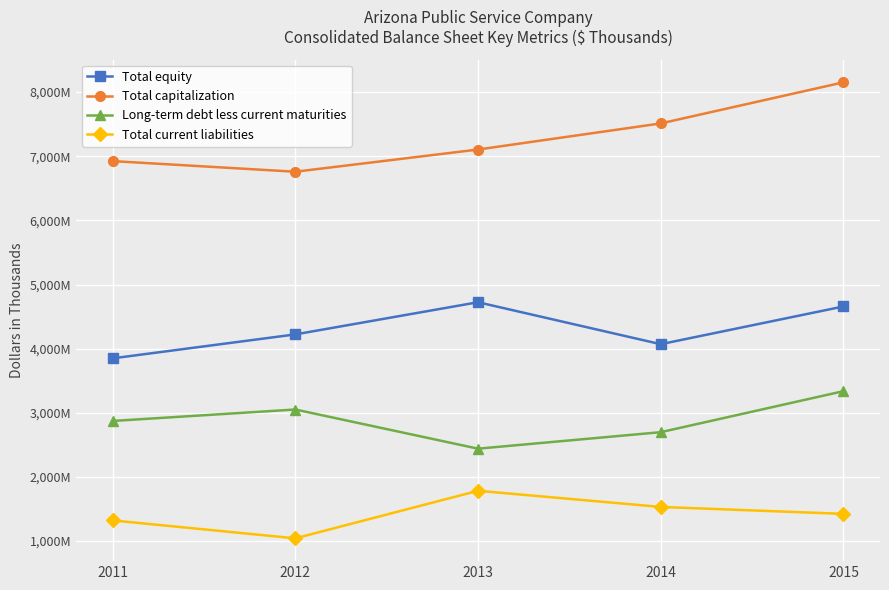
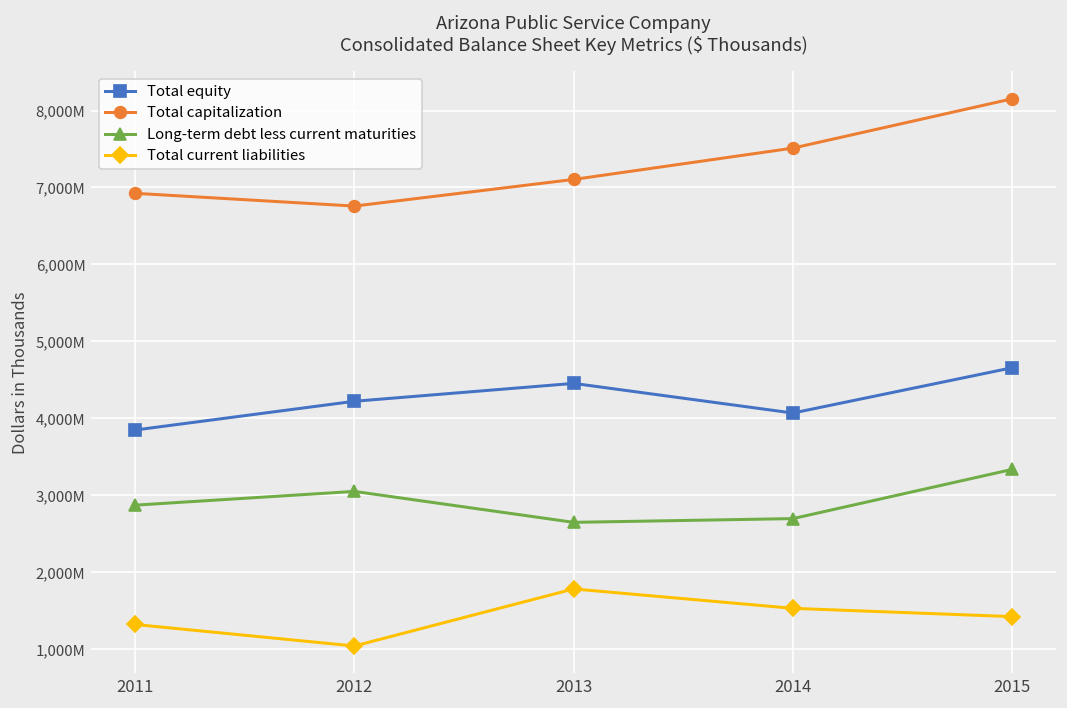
Total equity, 2013: 4,700,000,000 -> 4,500,000,000
Long-term debt less current maturities, 2013: 2,400,000,000 -> 2,600,000,000
